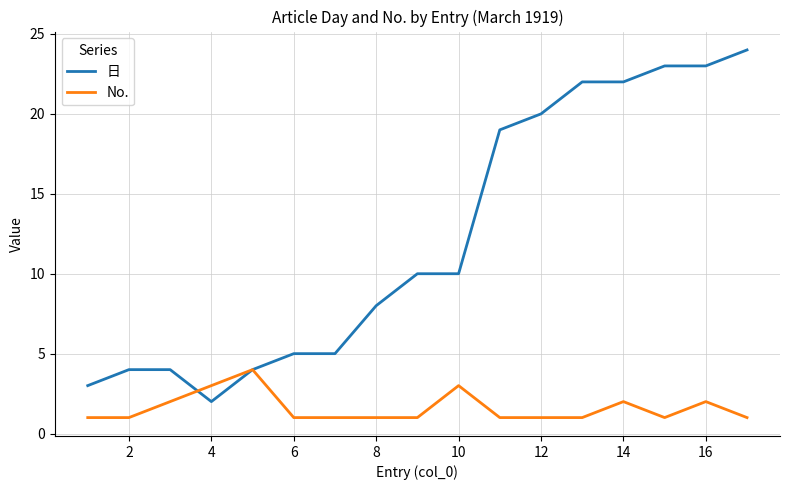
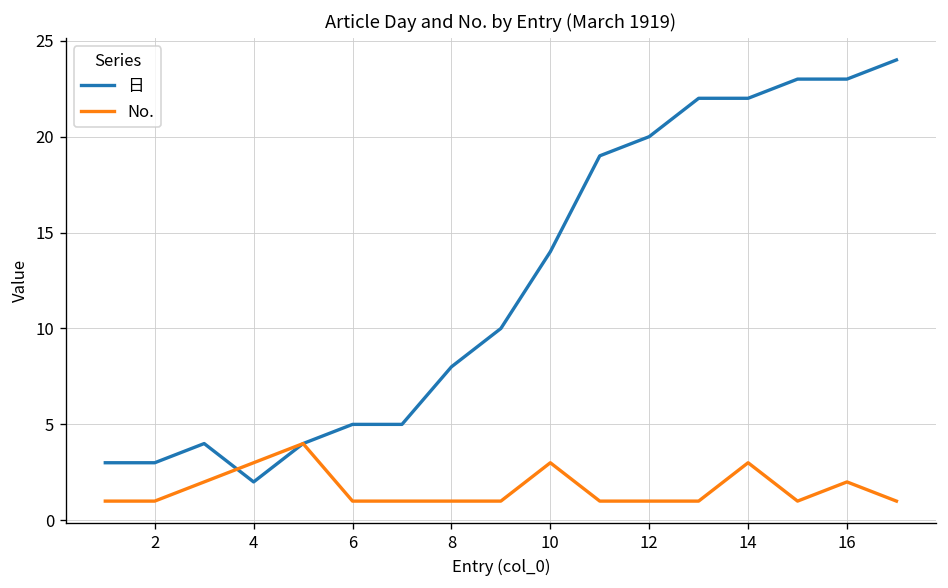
日, 2: 4 -> 3
日, 10: 10 -> 14
No., 14: 2 -> 3
